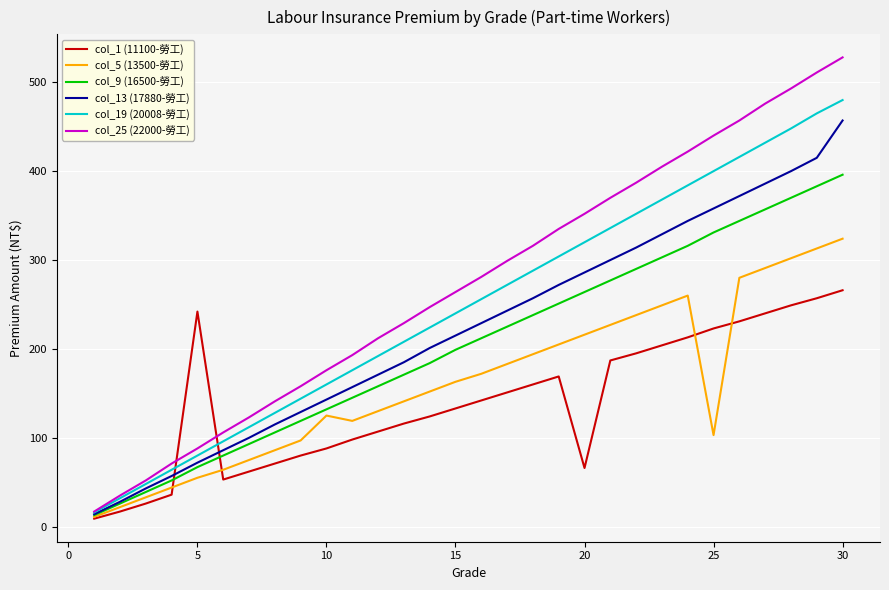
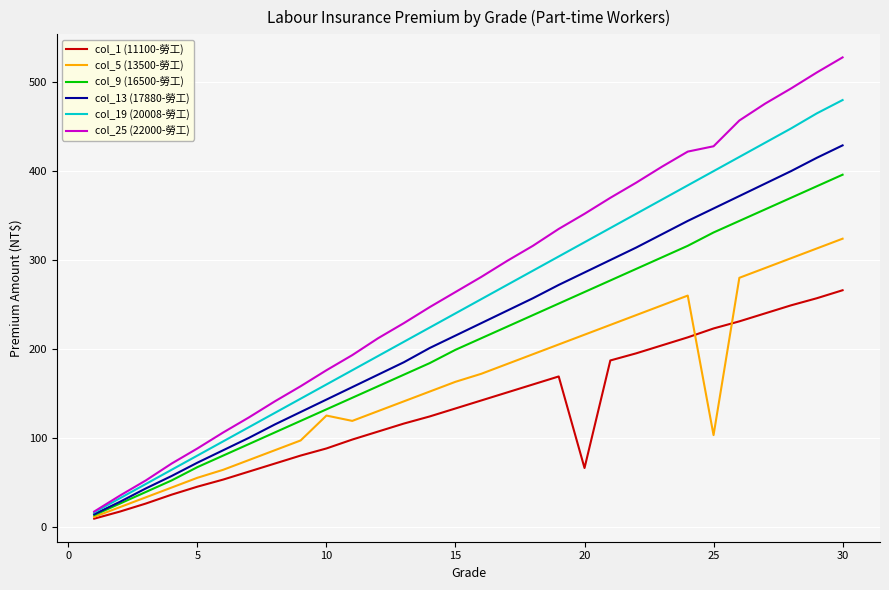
col_1 (11100-勞工), 5: 240 -> 50
col_25 (22000-勞工), 25: 440 -> 430
col_13 (17880-勞工), 30: 460 -> 430
